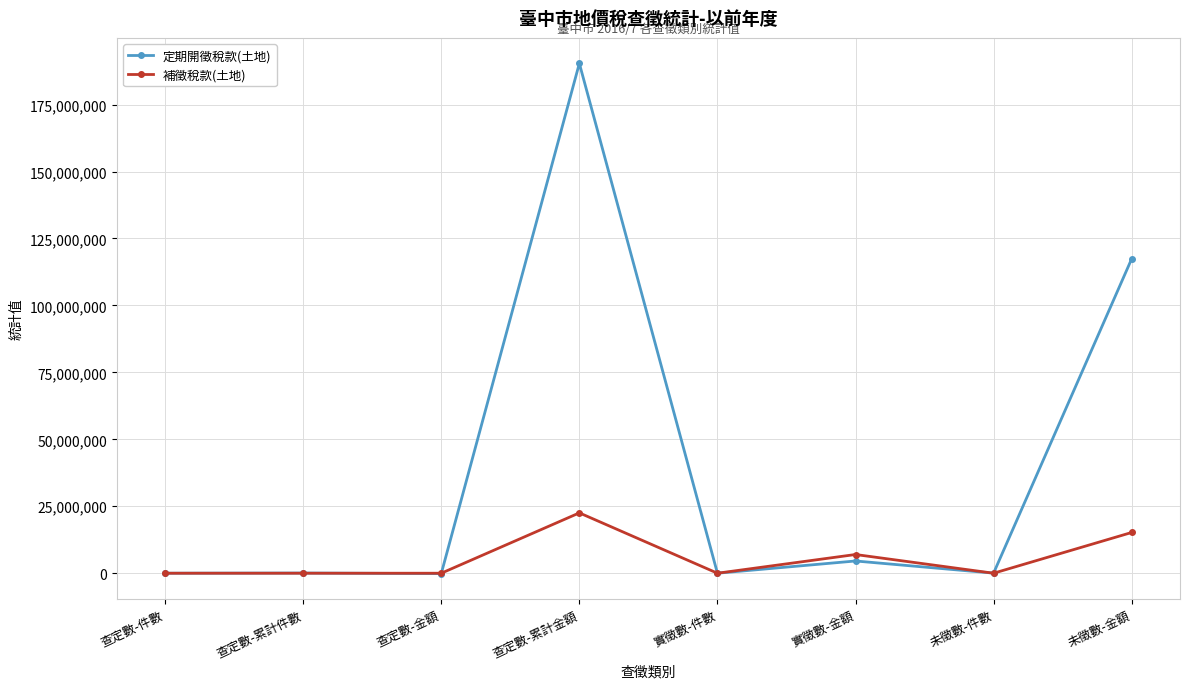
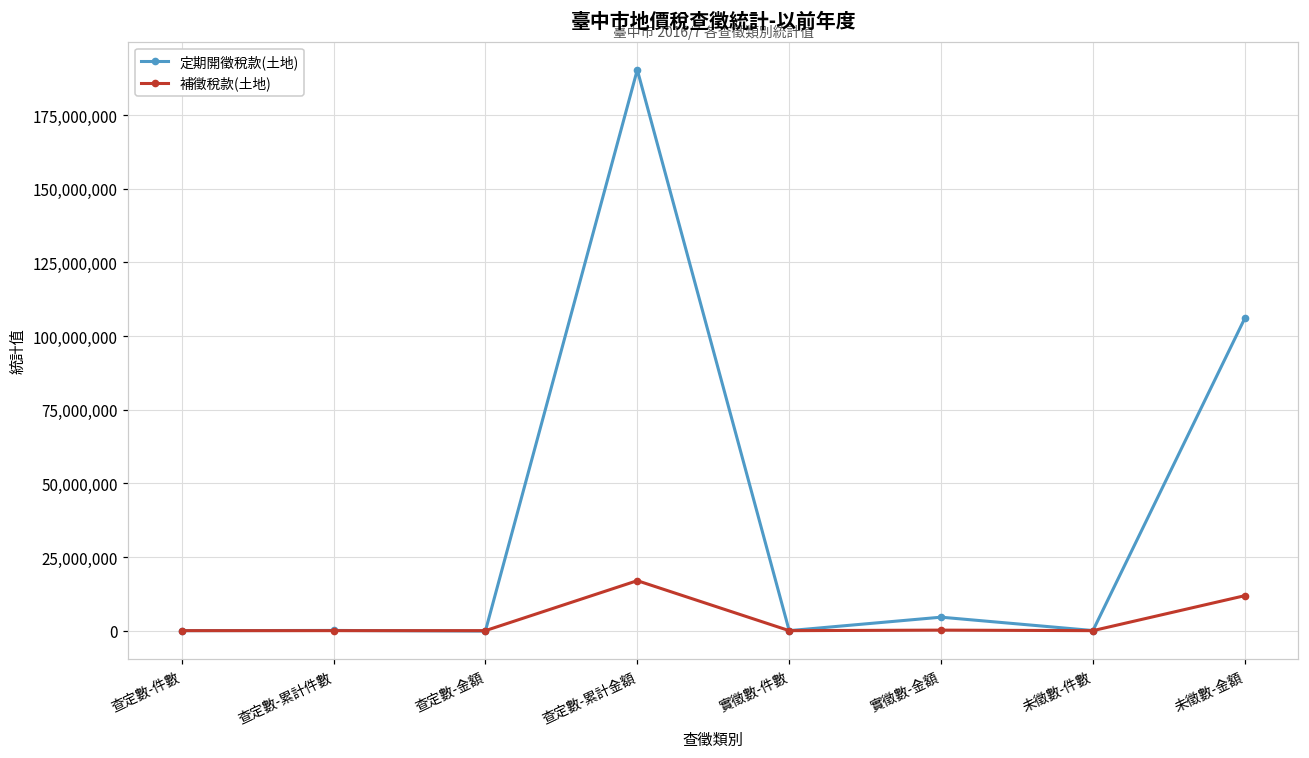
補徵稅款(土地), 查定數-累計金額: 23,000,000 -> 17,000,000
補徵稅款(土地), 實徵數-金額: 7,000,000 -> 0
定期開徵稅款(土地), 未徵數-金額: 117,000,000 -> 106,000,000
補徵稅款(土地), 未徵數-金額: 15,000,000 -> 12,000,000
